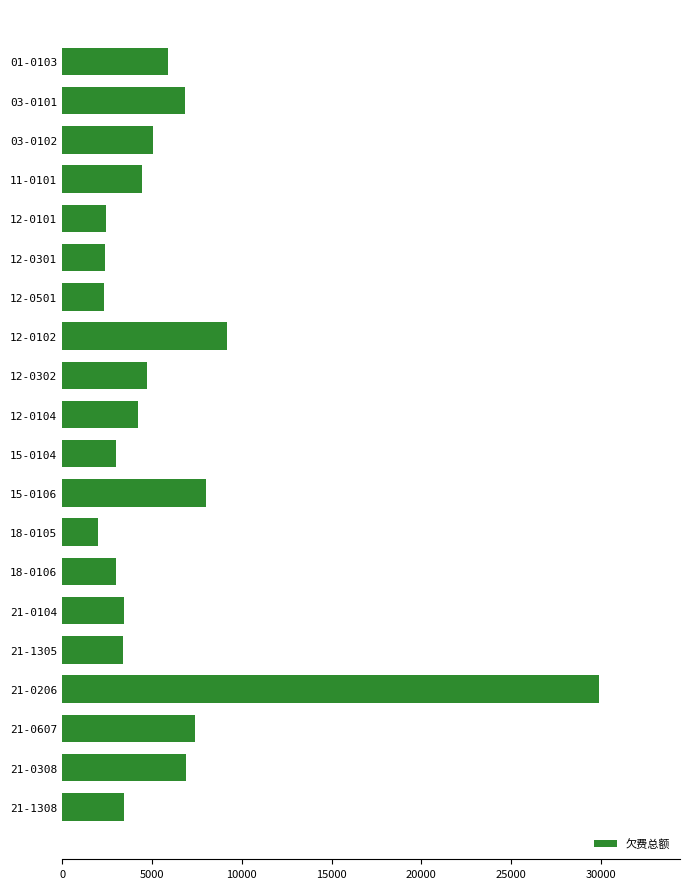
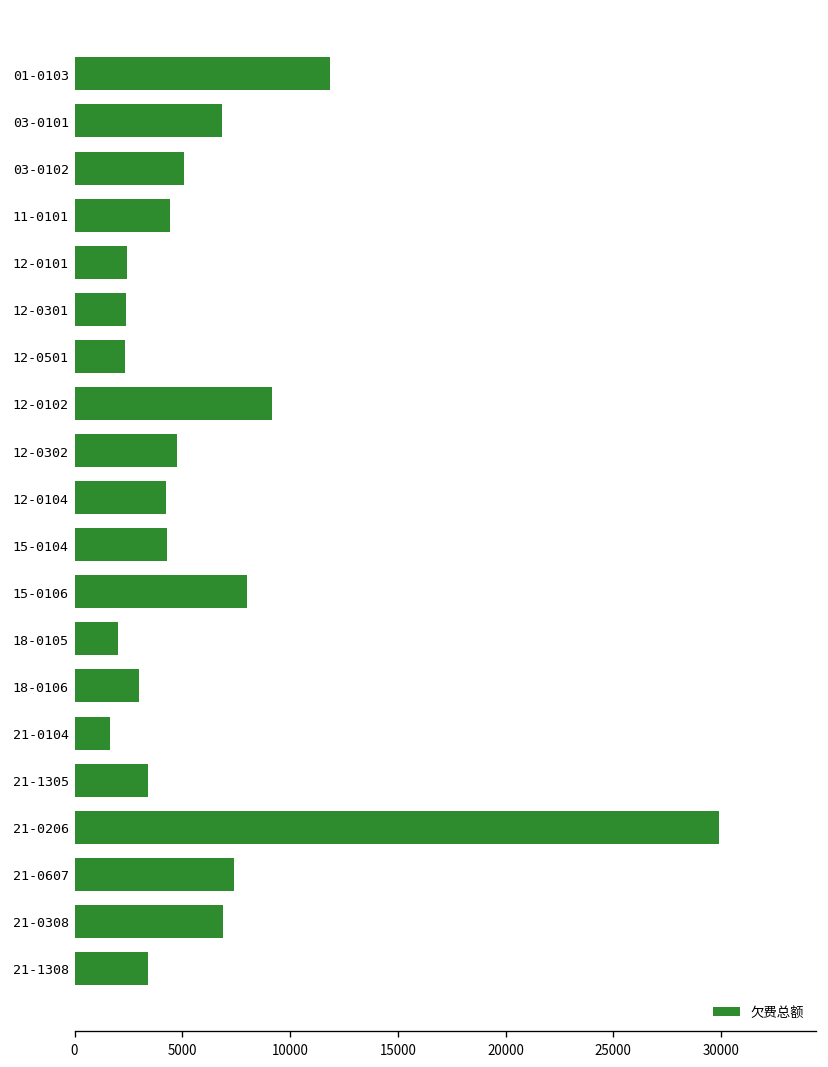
01-0103: 5900 -> 11800
15-0104: 3000 -> 4300
21-0104: 3400 -> 1600
